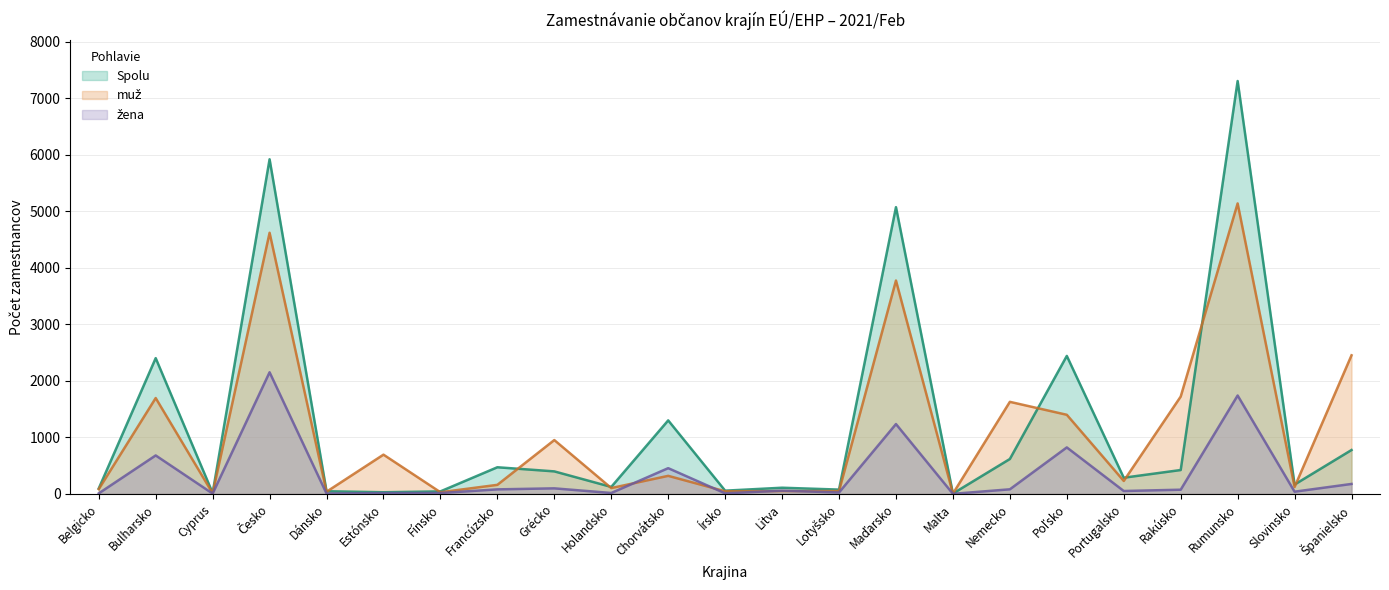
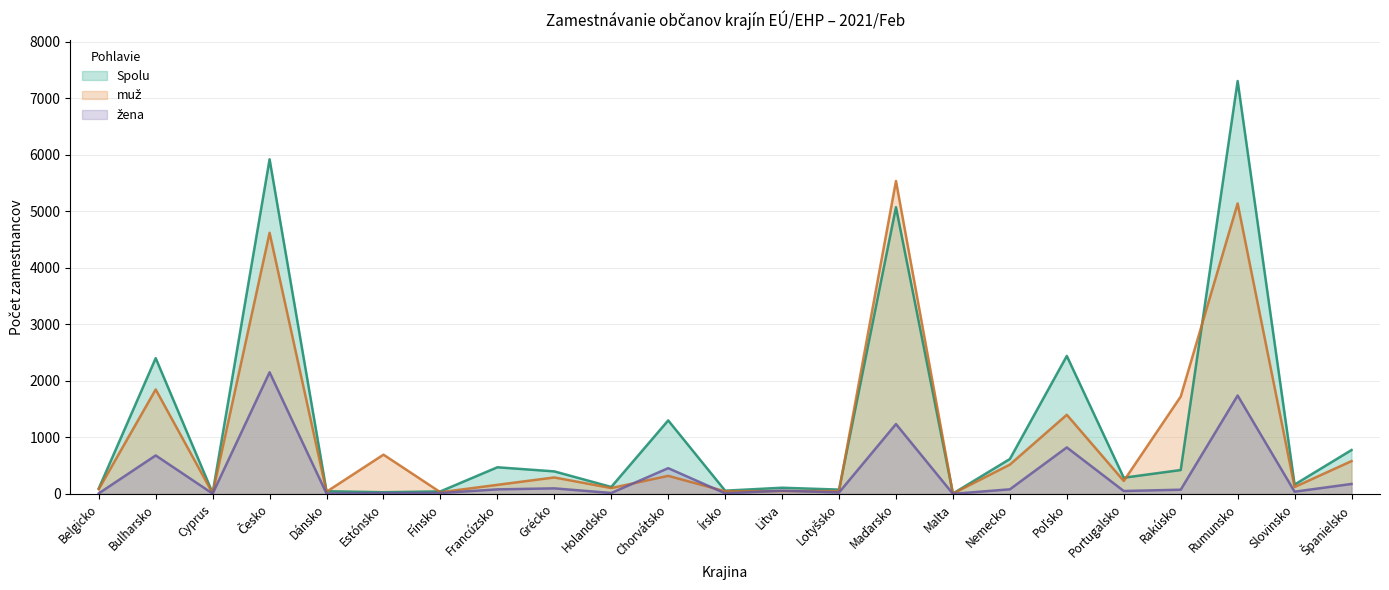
muž, Bulharsko: 1700 -> 1800
muž, Grécko: 1000 -> 300
muž, Maďarsko: 3800 -> 5500
muž, Nemecko: 1600 -> 500
muž, Španielsko: 2500 -> 600
